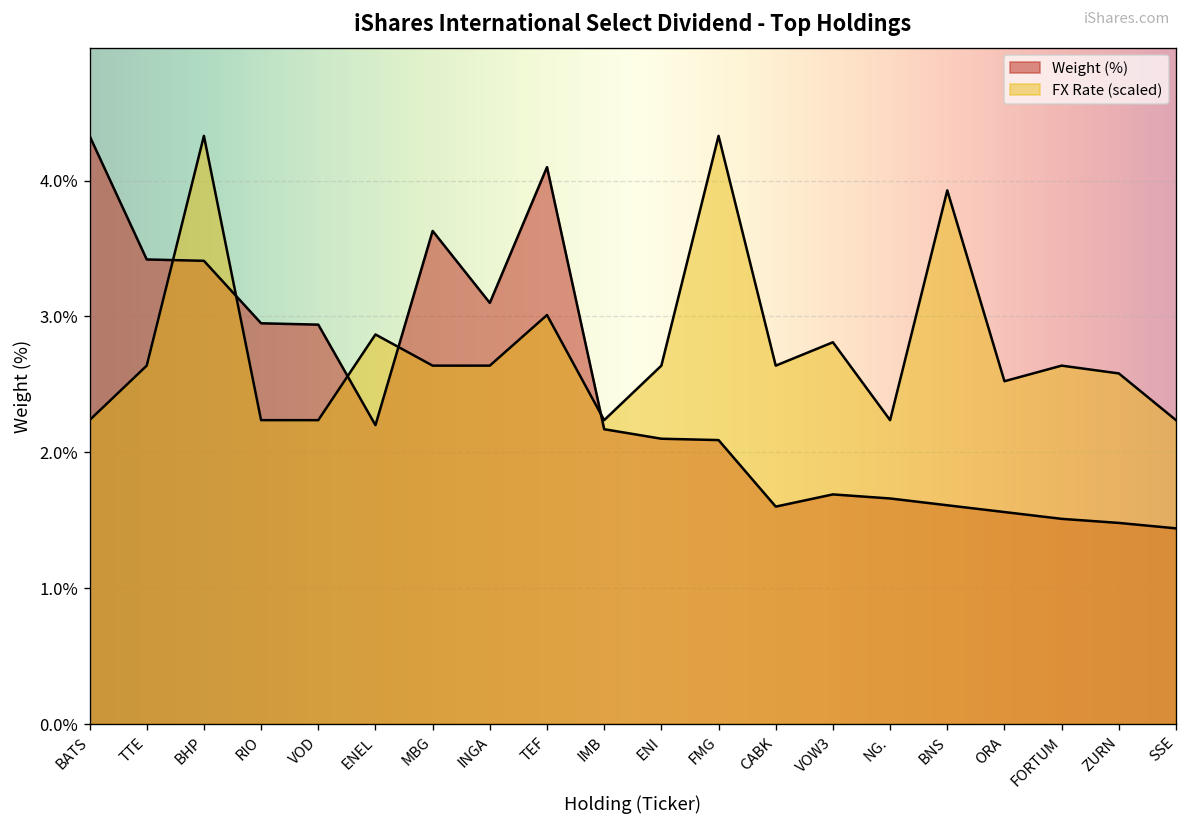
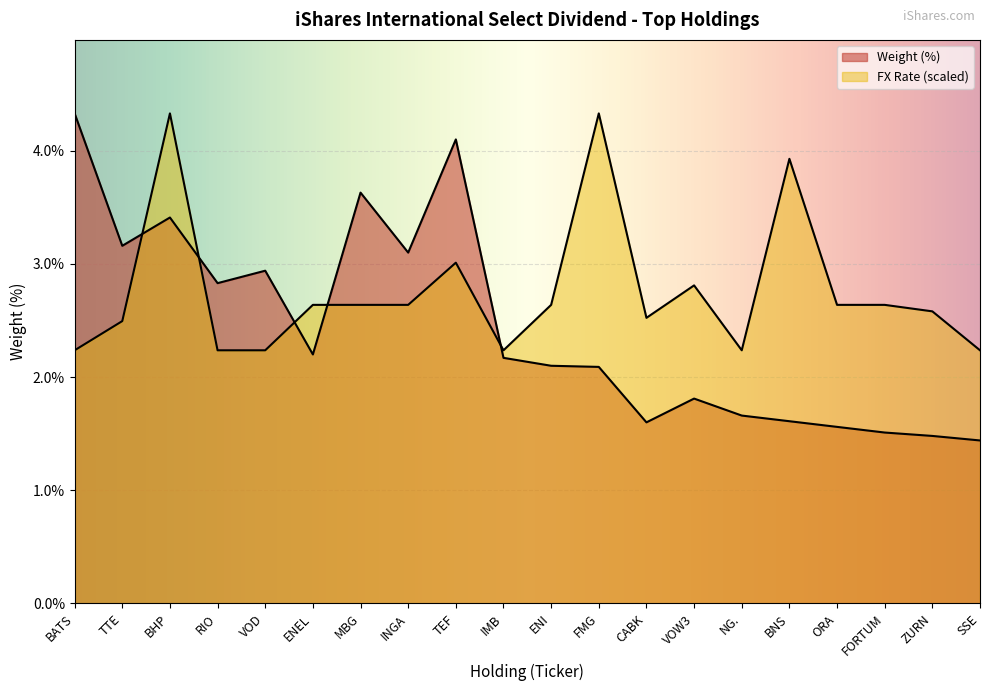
Weight (%), TTE: 3.42% -> 3.16%
FX Rate (scaled), TTE: 2.64% -> 2.49%
Weight (%), RIO: 2.95% -> 2.83%
FX Rate (scaled), ENEL: 2.87% -> 2.64%
FX Rate (scaled), CABK: 2.64% -> 2.52%
Weight (%), VOW3: 1.69% -> 1.81%
FX Rate (scaled), ORA: 2.52% -> 2.64%
